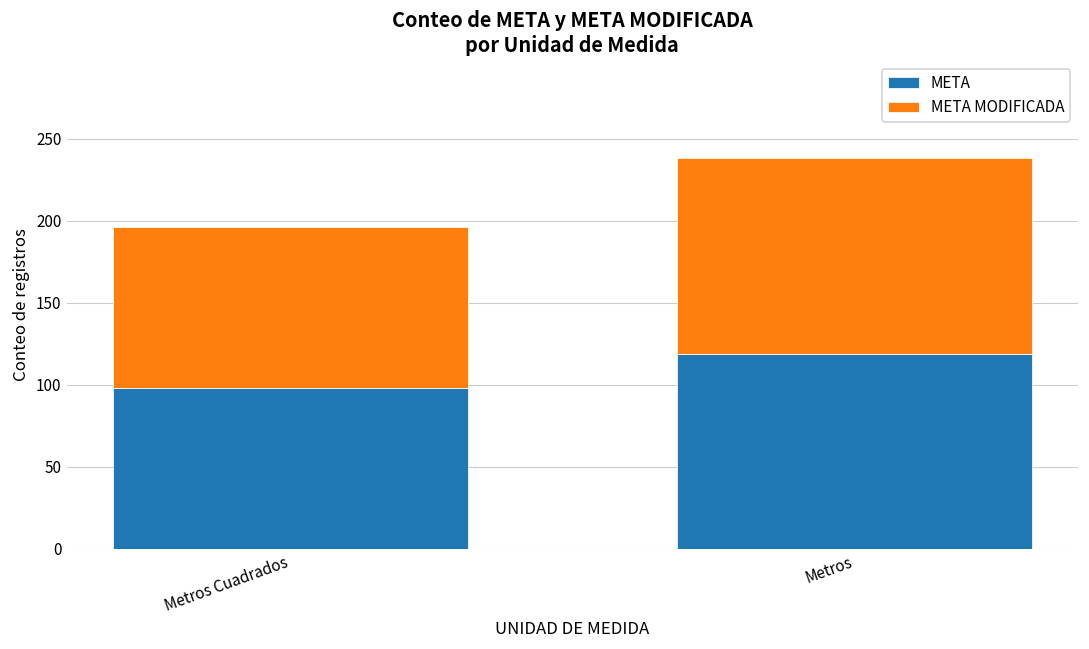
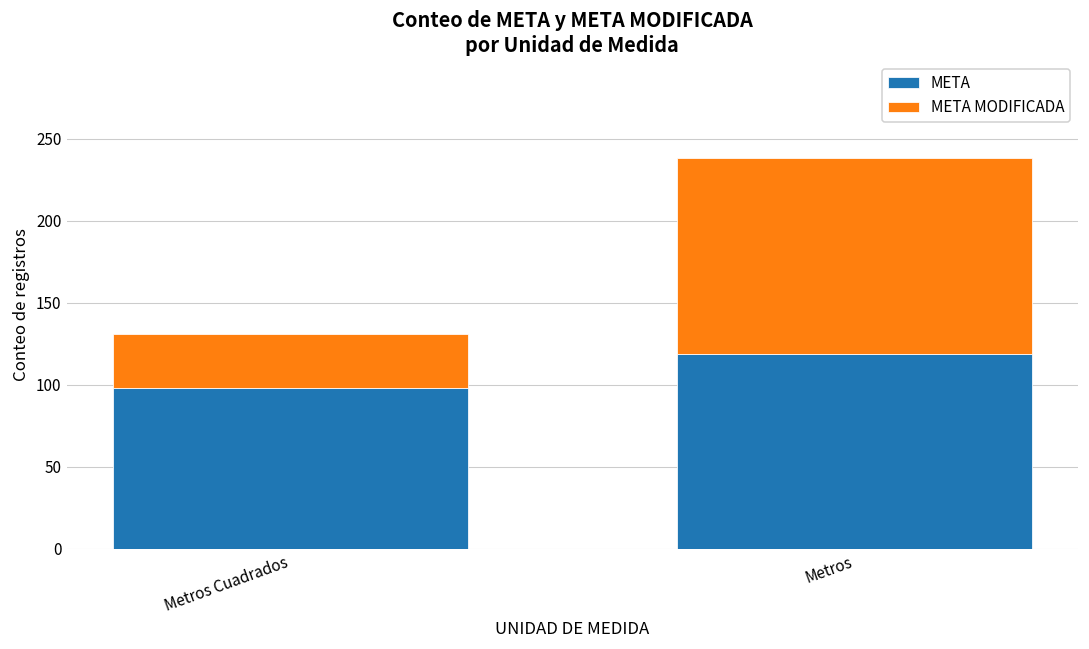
META MODIFICADA, Metros Cuadrados: 98 -> 33
